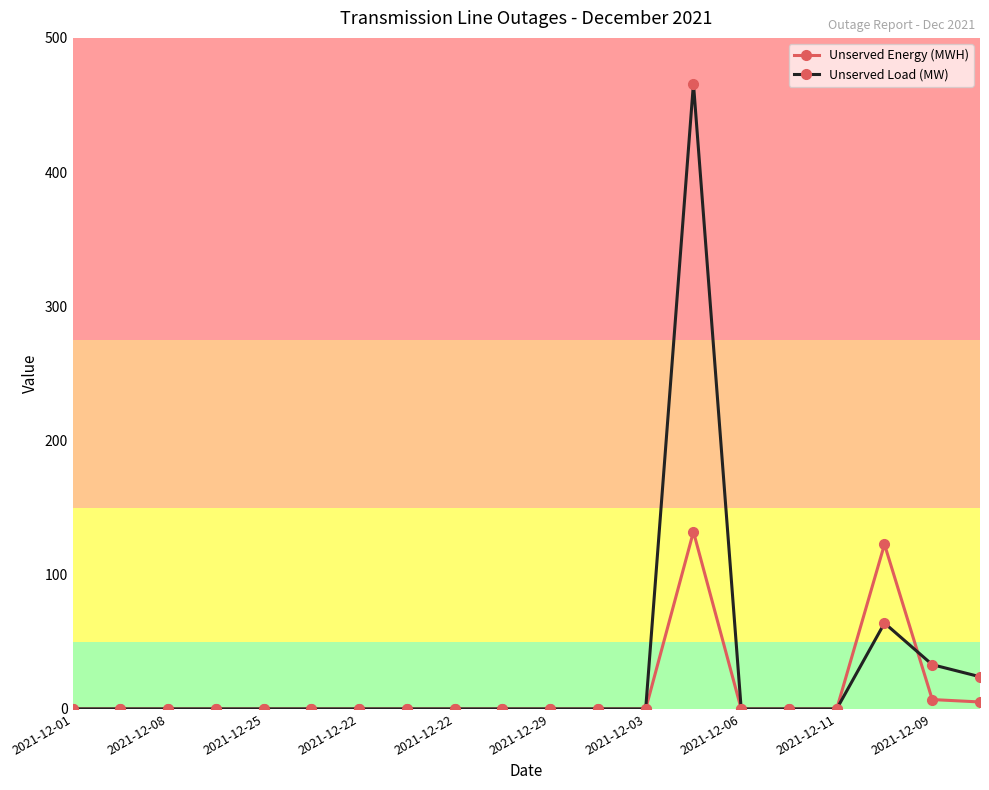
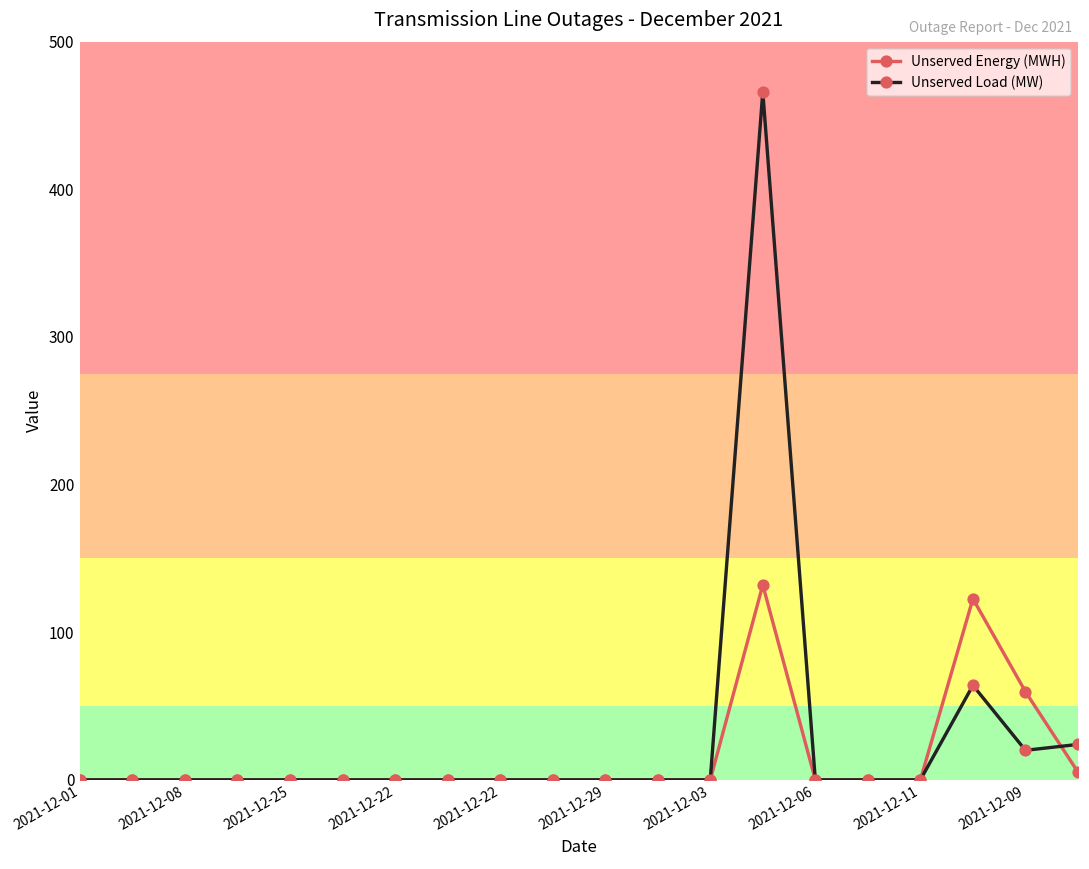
Unserved Energy (MWH), 2021-12-09: 7 -> 60
Unserved Load (MW), 2021-12-09: 33 -> 20
